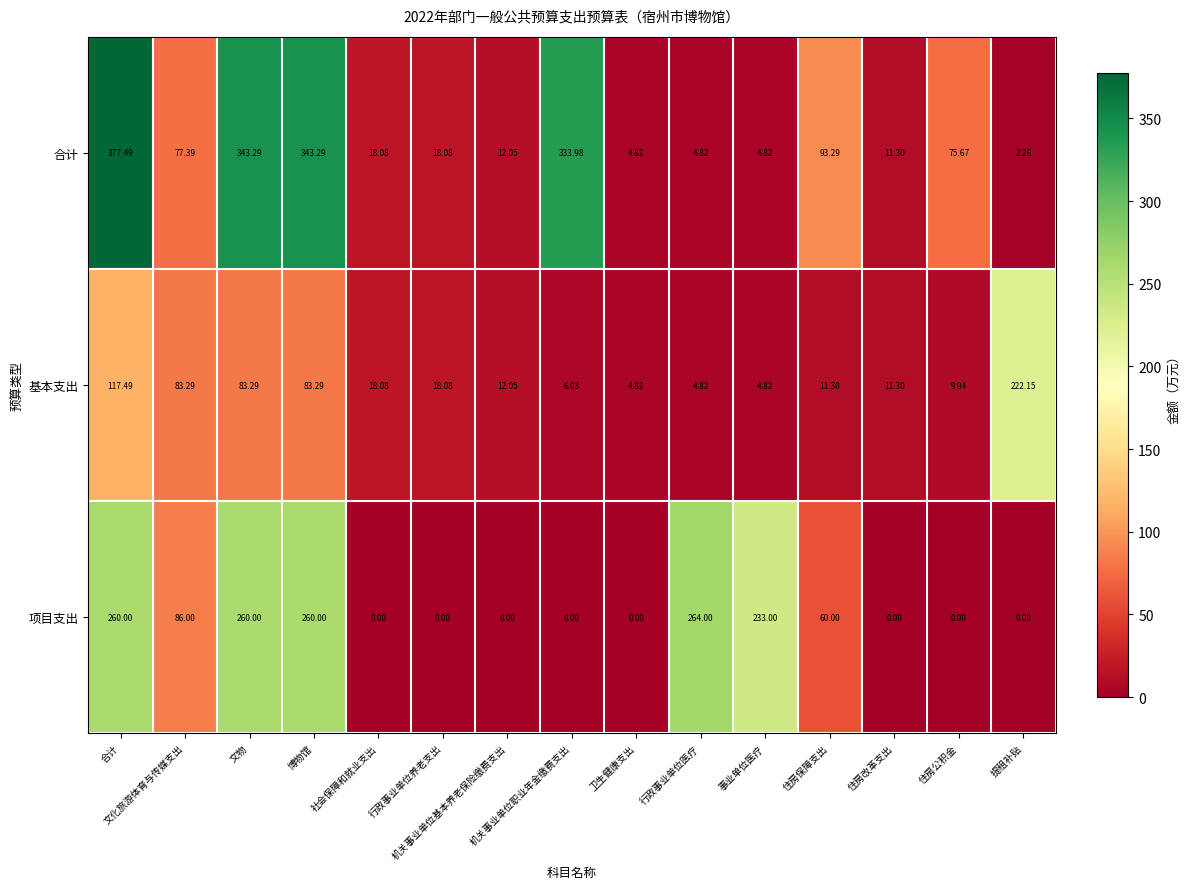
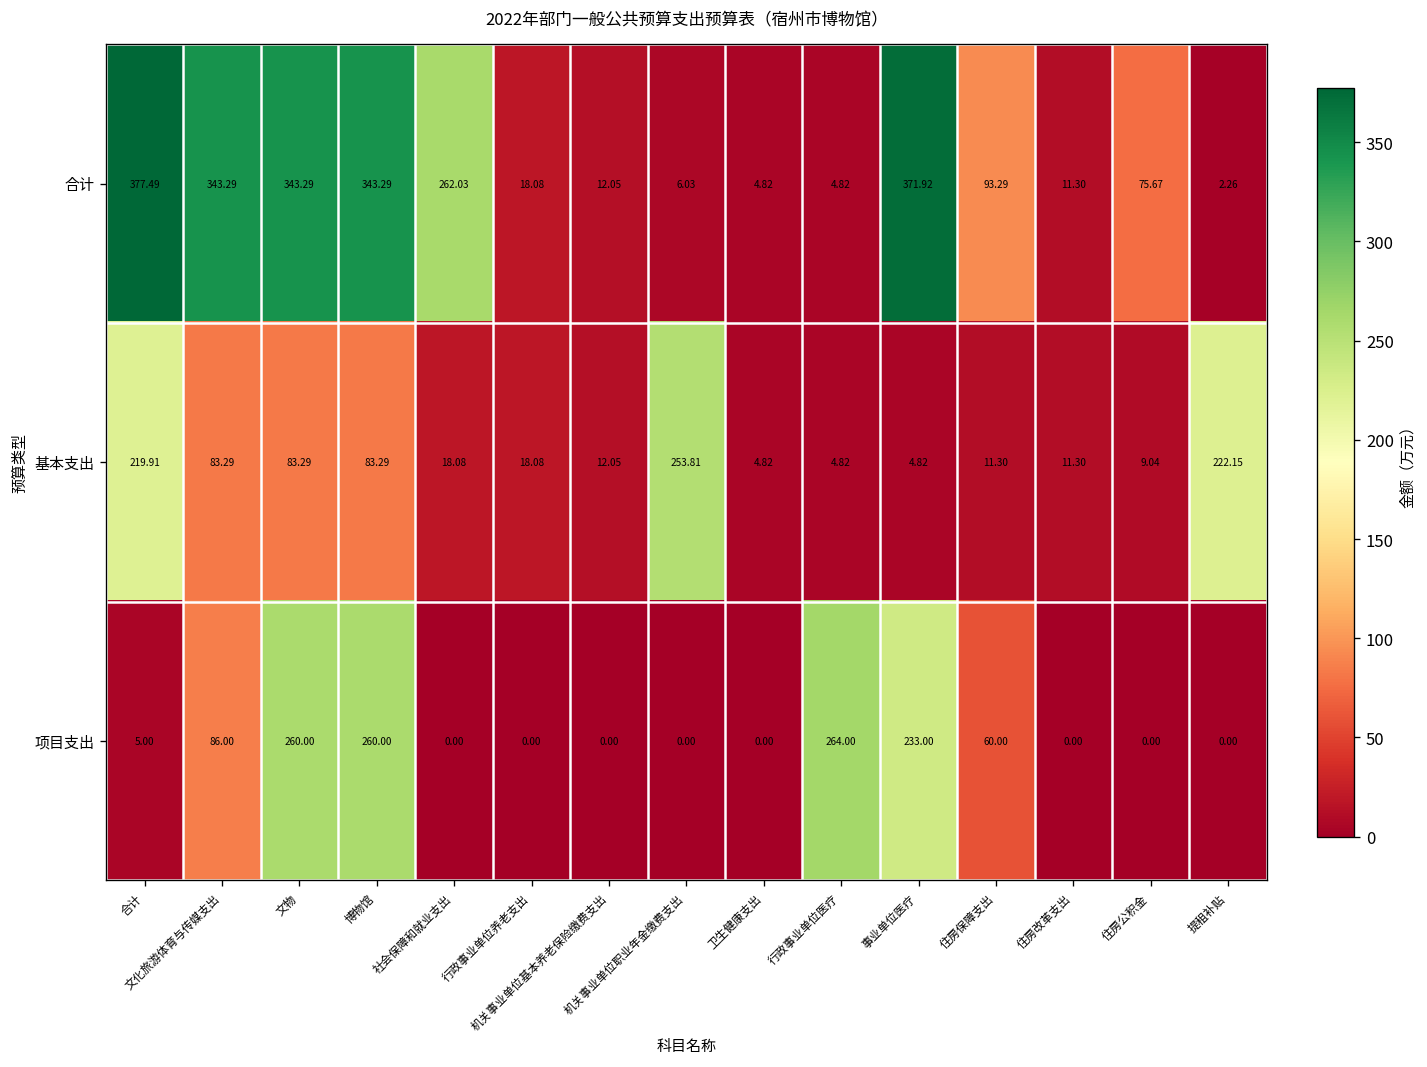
合计, 文化旅游体育与传媒支出: 77.39 -> 343.29
合计, 社会保障和就业支出: 18.08 -> 262.03
合计, 机关事业单位职业年金缴费支出: 333.98 -> 6.03
合计, 事业单位医疗: 4.82 -> 371.92
基本支出, 合计: 117.49 -> 219.91
基本支出, 机关事业单位职业年金缴费支出: 6.03 -> 253.81
项目支出, 合计: 260.00 -> 5.00
